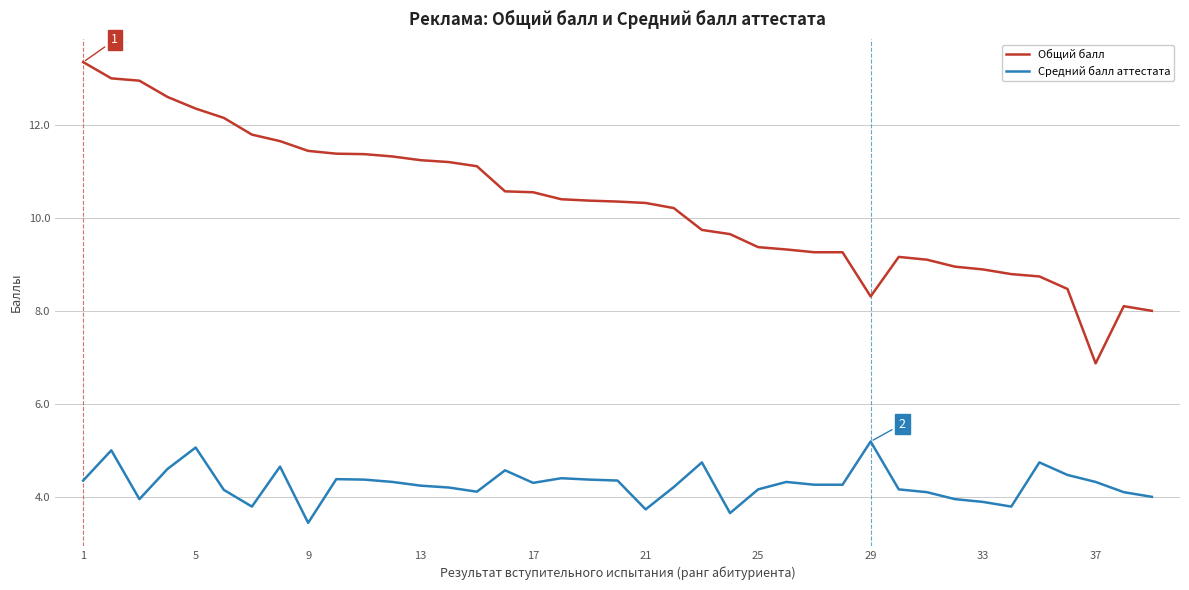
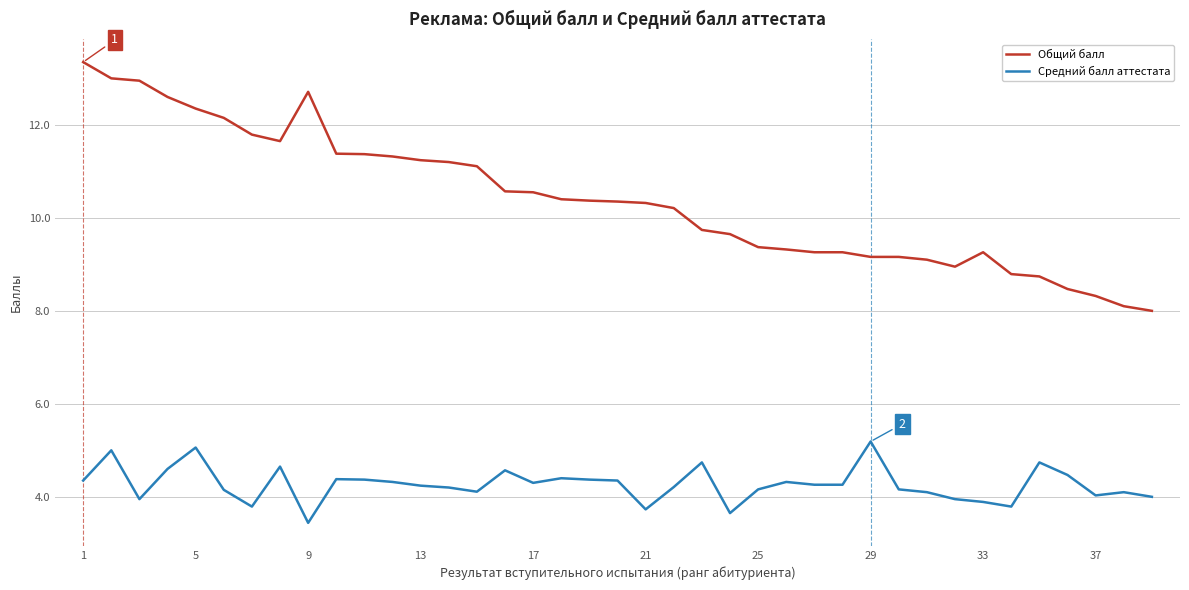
Общий балл, 9: 11.4 -> 12.7
Общий балл, 29: 8.3 -> 9.2
Общий балл, 33: 8.9 -> 9.3
Общий балл, 37: 6.9 -> 8.3
Средний балл аттестата, 37: 4.3 -> 4.0
